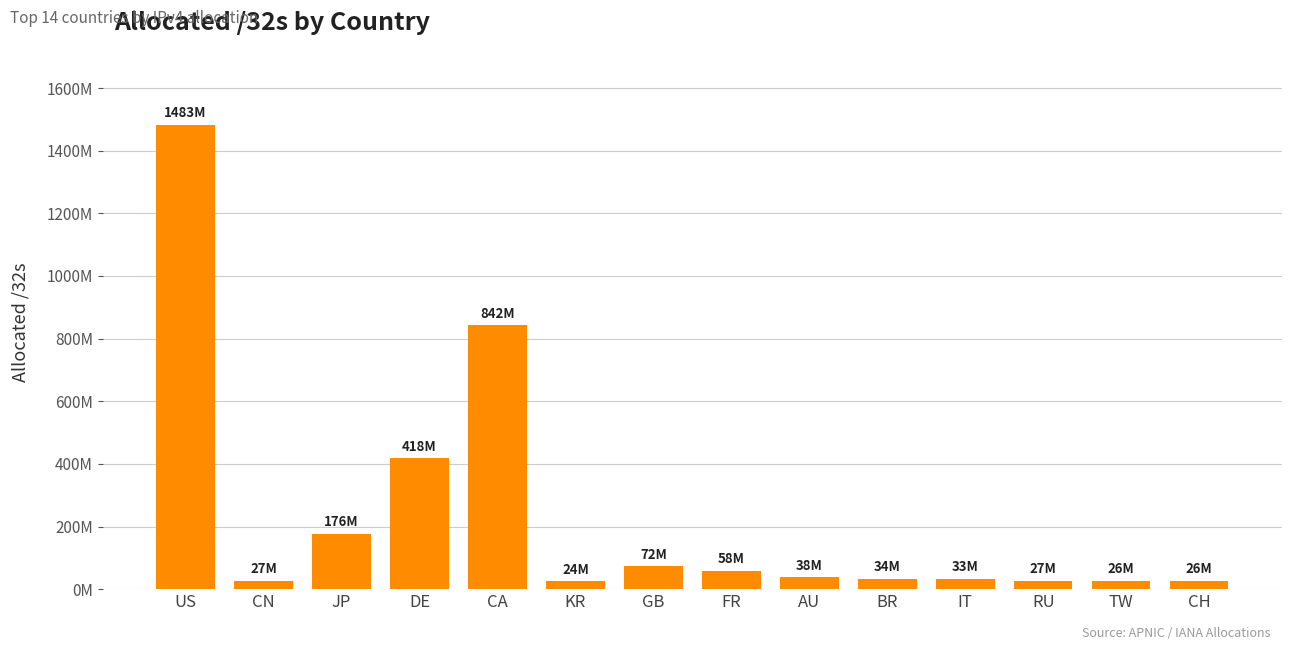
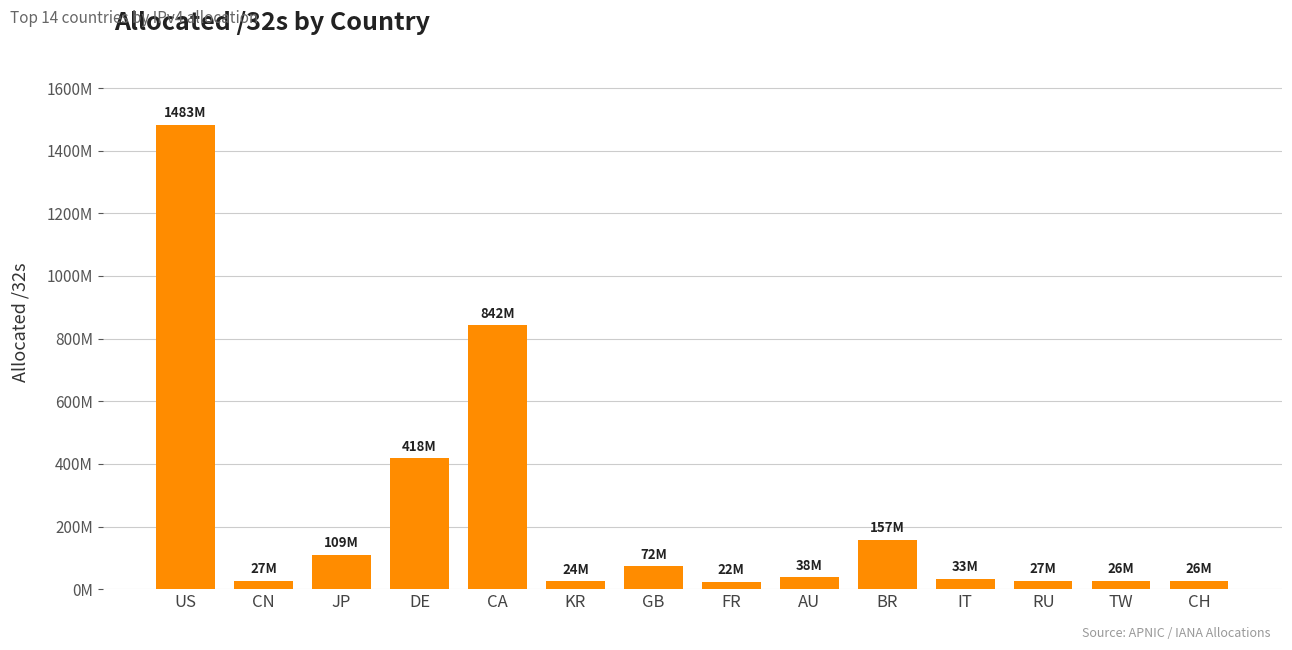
JP: 176M -> 109M
FR: 58M -> 22M
BR: 34M -> 157M
